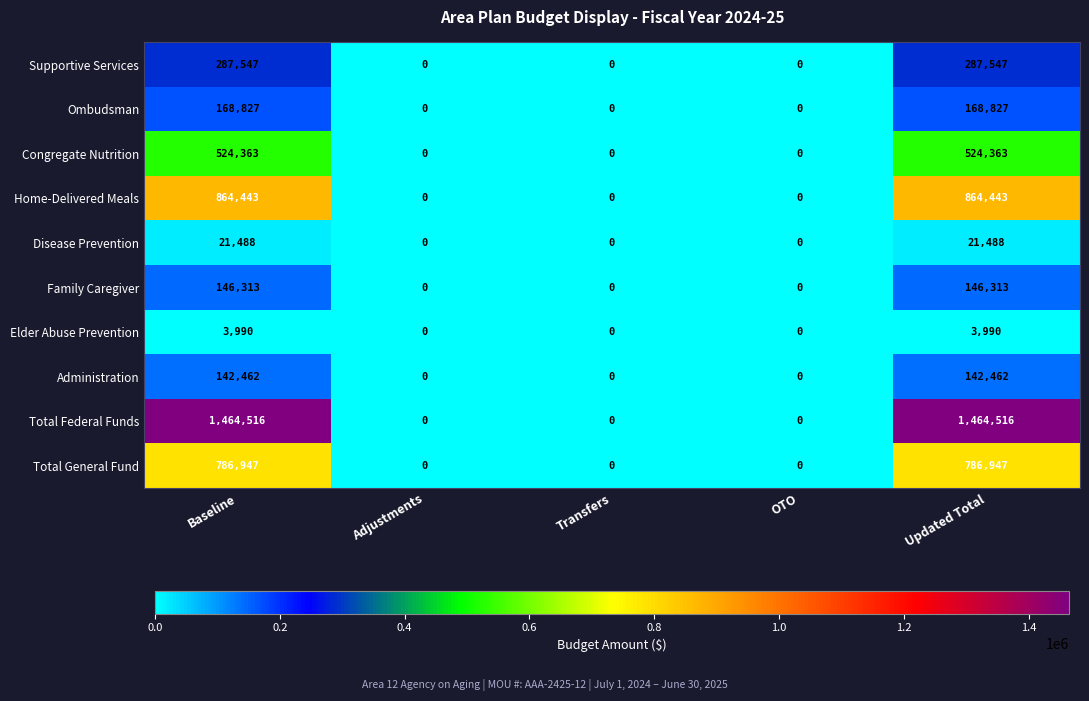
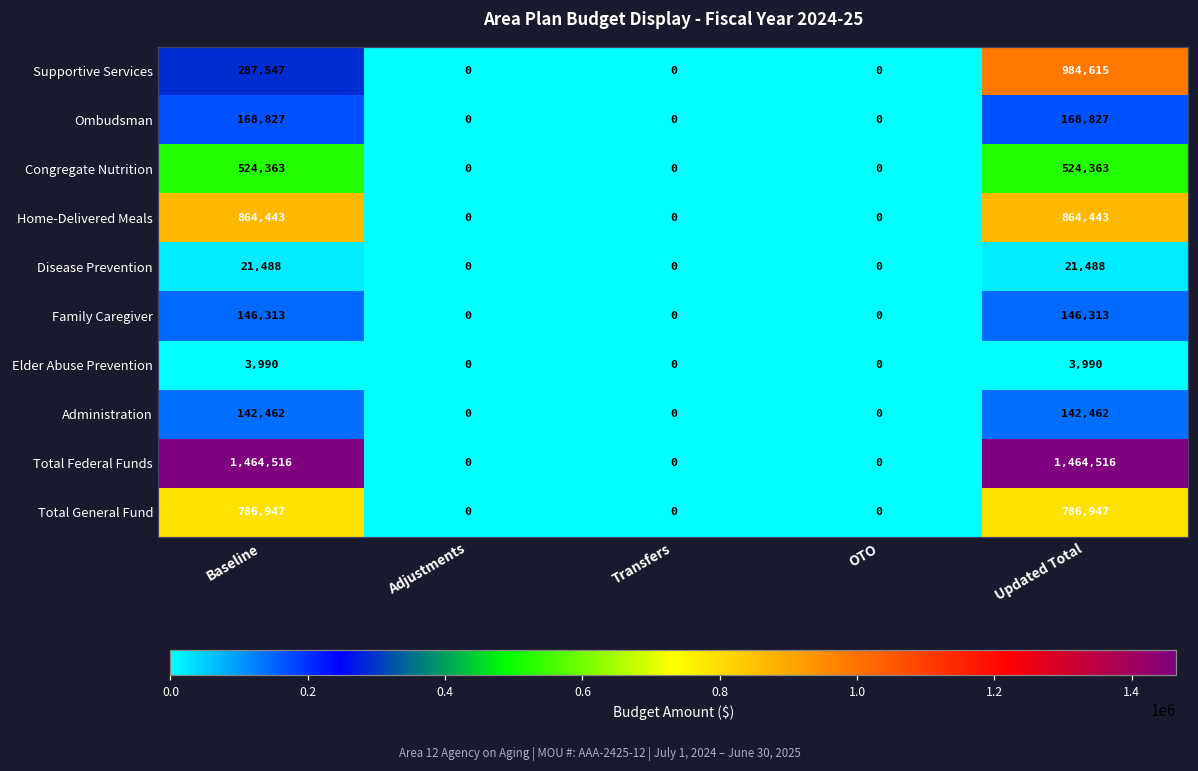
Supportive Services, Updated Total: 287,547 -> 984,615
